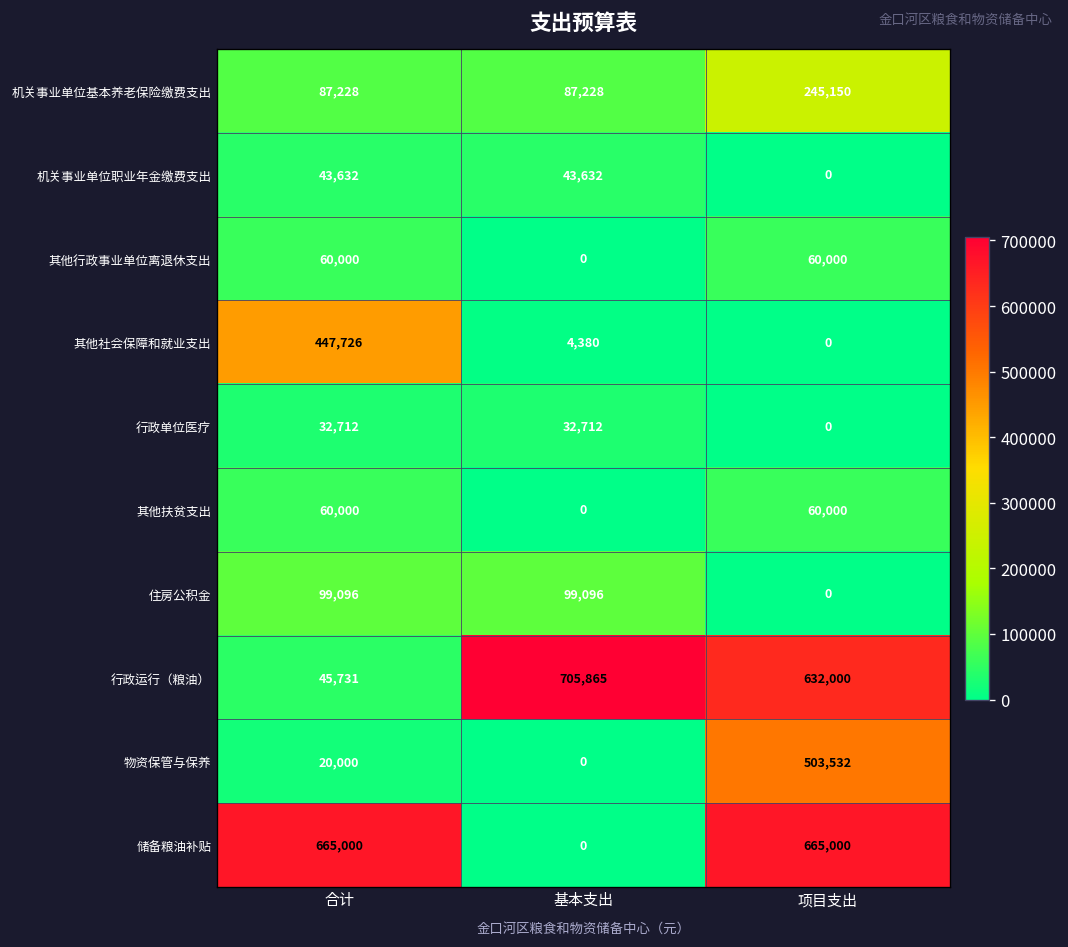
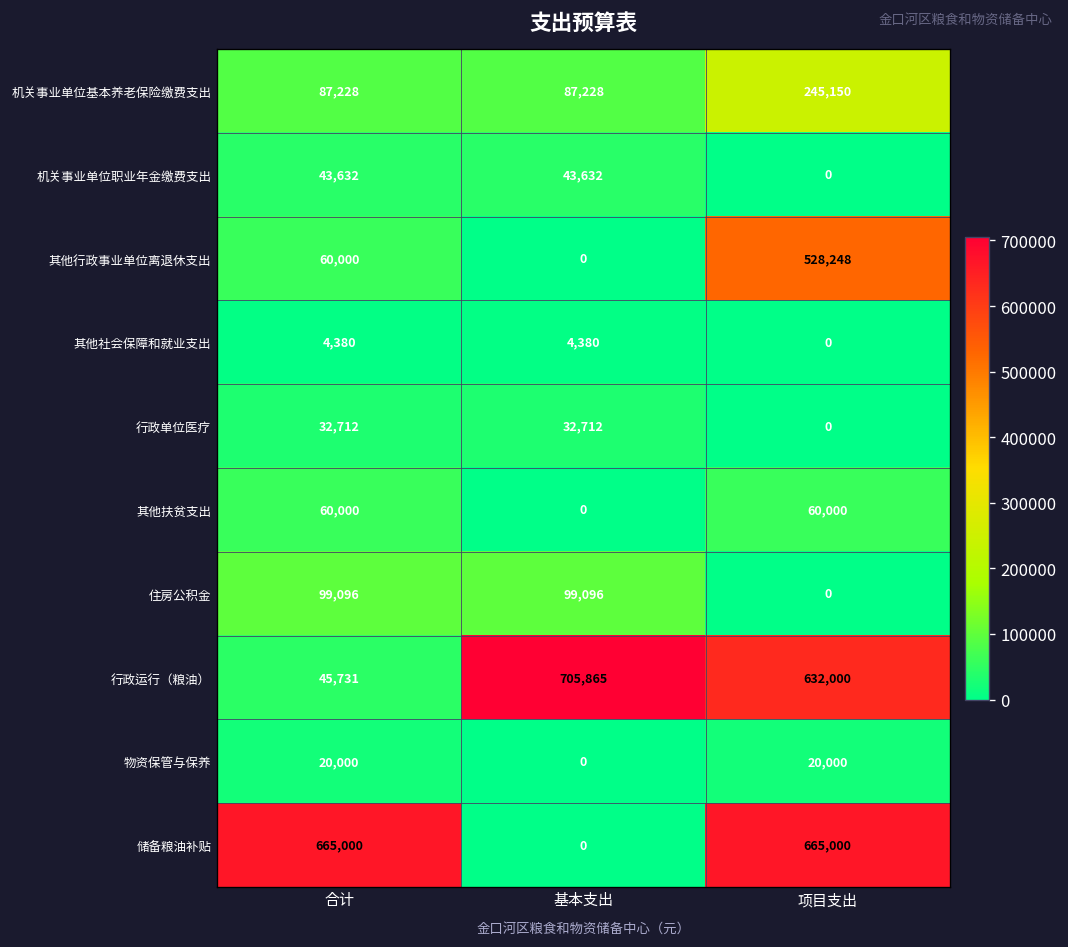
其他行政事业单位离退休支出, 项目支出: 60,000 -> 528,248
其他社会保障和就业支出, 合计: 447,726 -> 4,380
物资保管与保养, 项目支出: 503,532 -> 20,000
